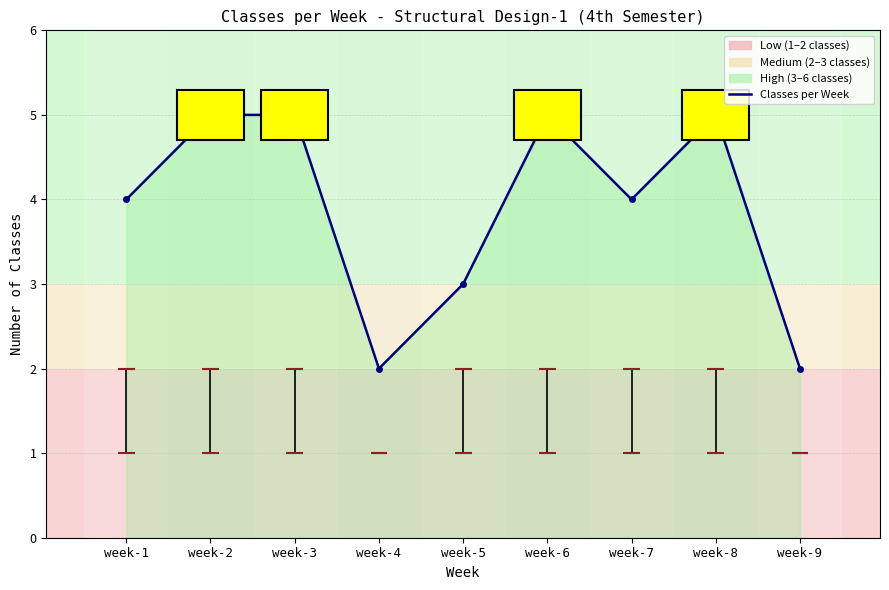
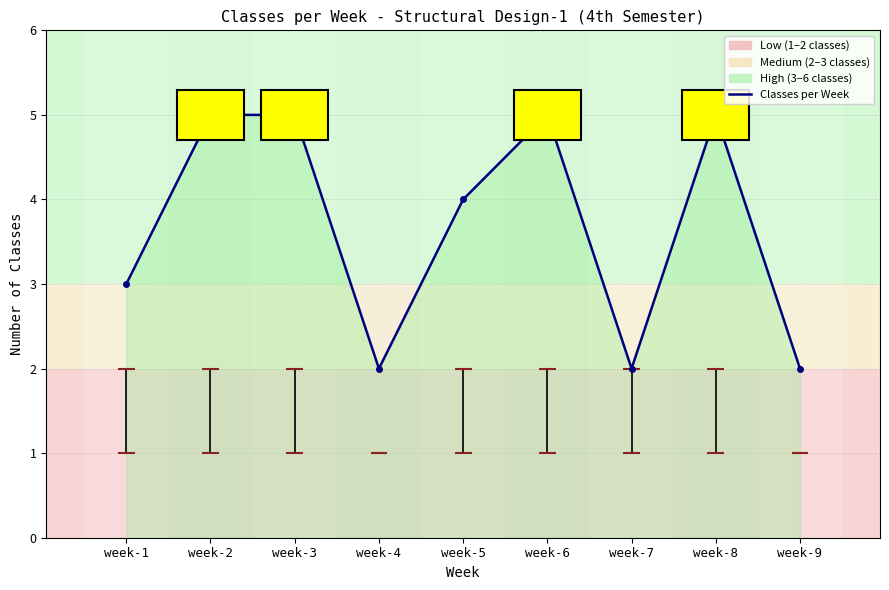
week-1: 4 -> 3
week-5: 3 -> 4
week-7: 4 -> 2
